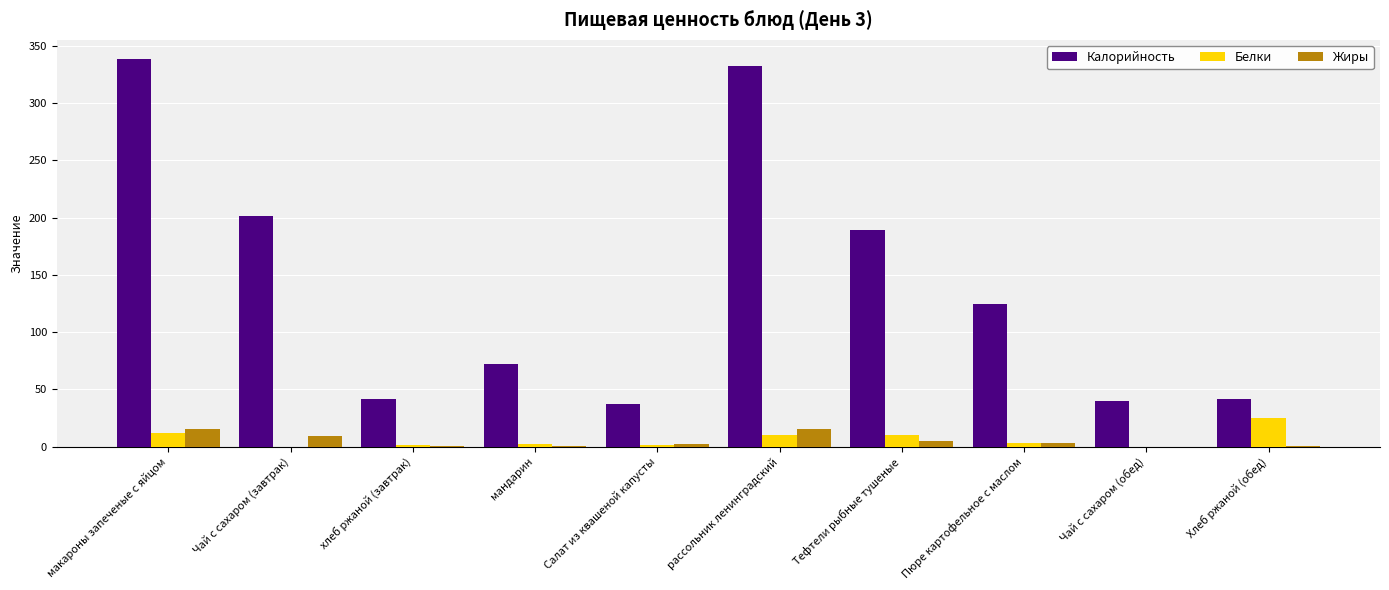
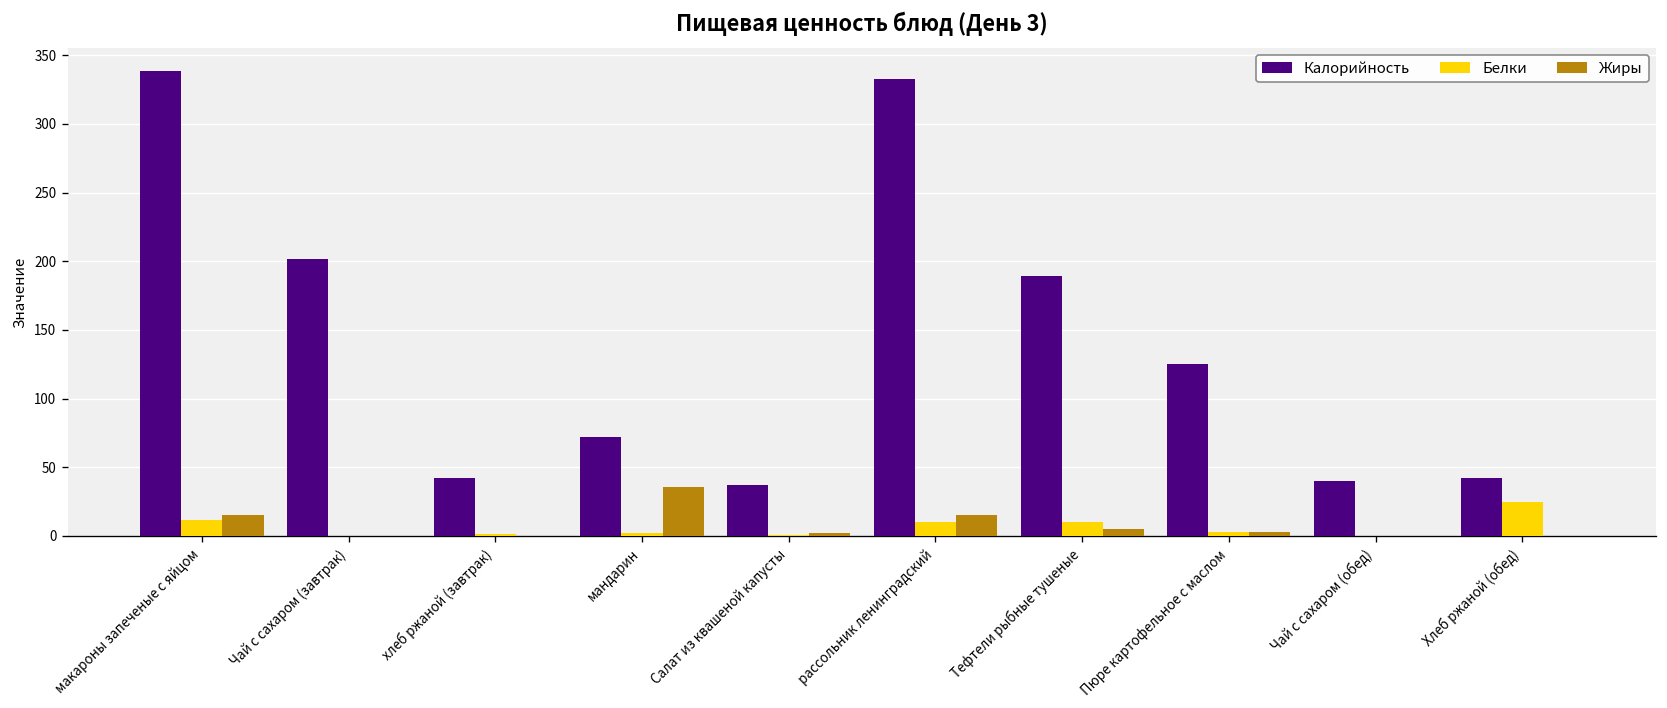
Жиры, Чай с сахаром (завтрак): 9 -> 0
Жиры, мандарин: 0 -> 36
